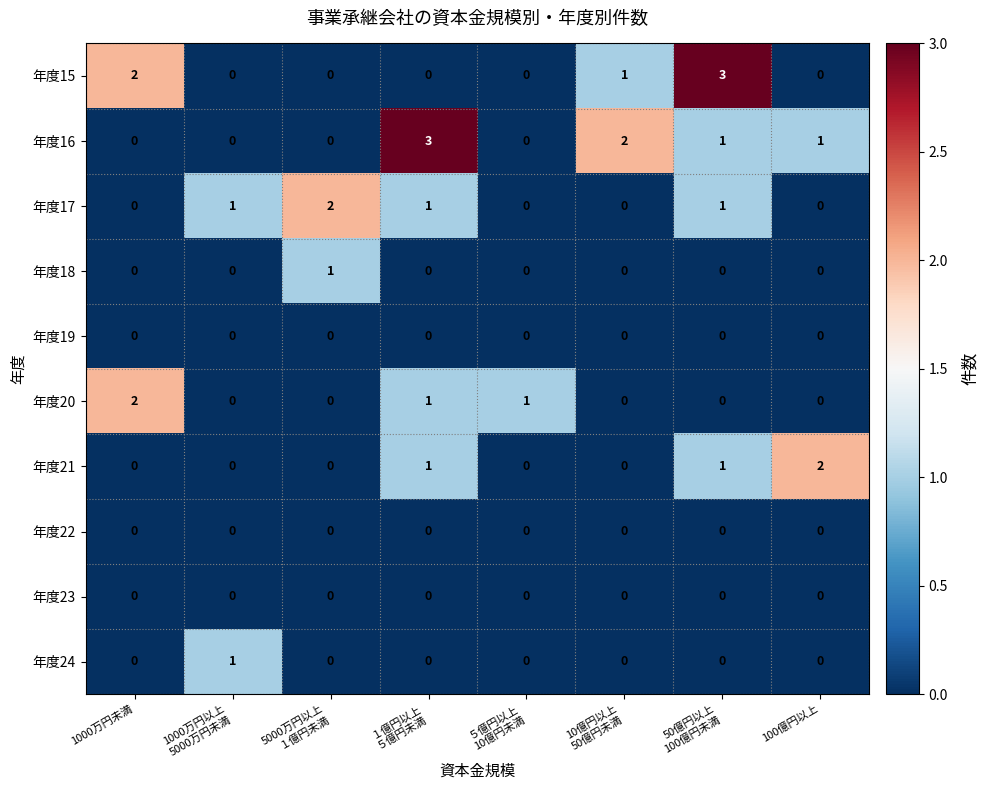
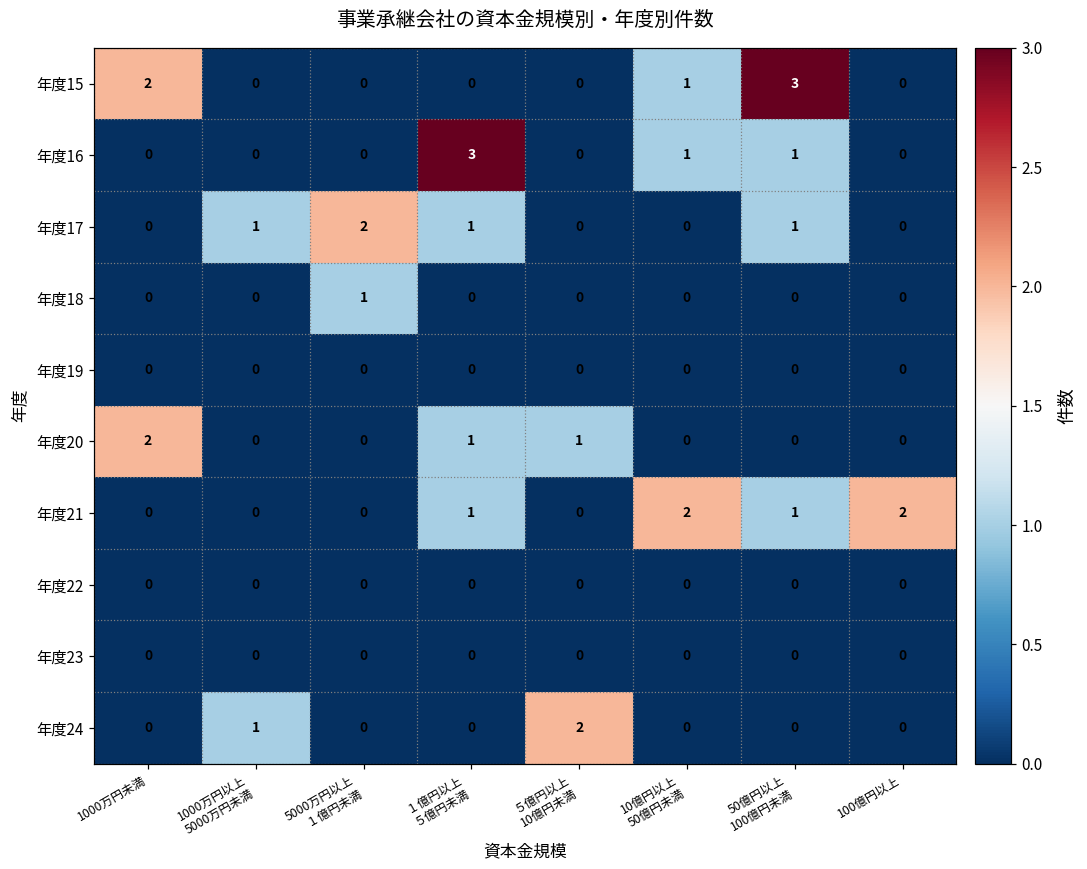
年度16, 10億円以上 50億円未満: 2 -> 1
年度16, 100億円以上: 1 -> 0
年度21, 10億円以上 50億円未満: 0 -> 2
年度24, ５億円以上 10億円未満: 0 -> 2
